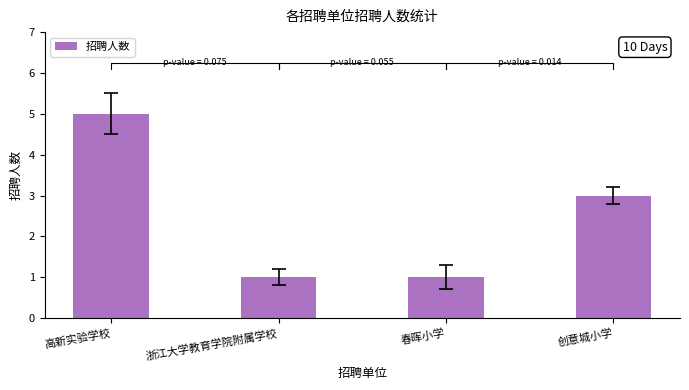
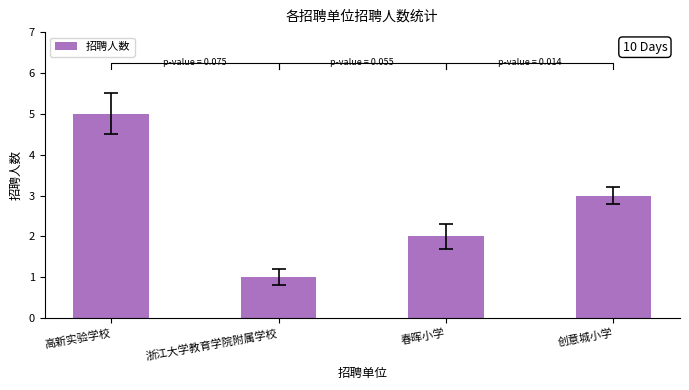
招聘人数, 春晖小学: 1 -> 2
